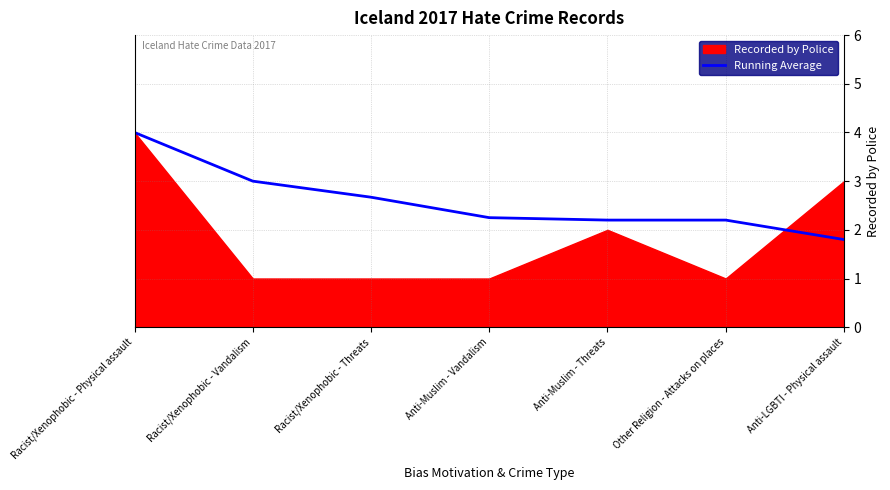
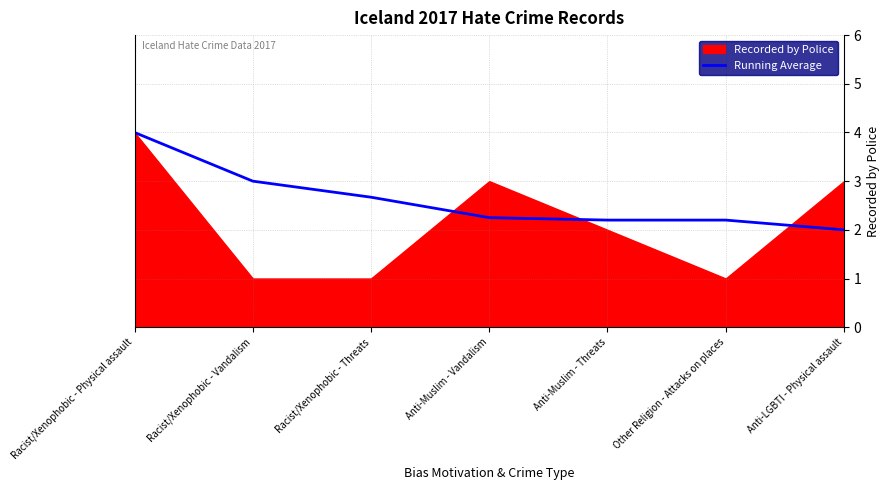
Recorded by Police, Anti-Muslim - Vandalism: 1 -> 3
Running Average, Anti-LGBTI - Physical assault: 1.8 -> 2.0
